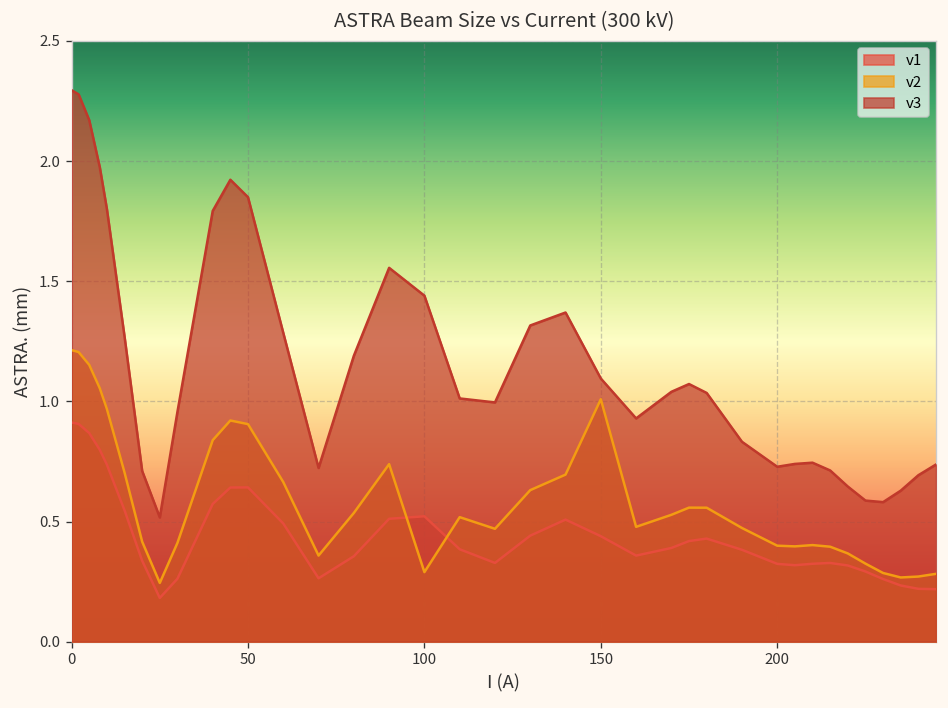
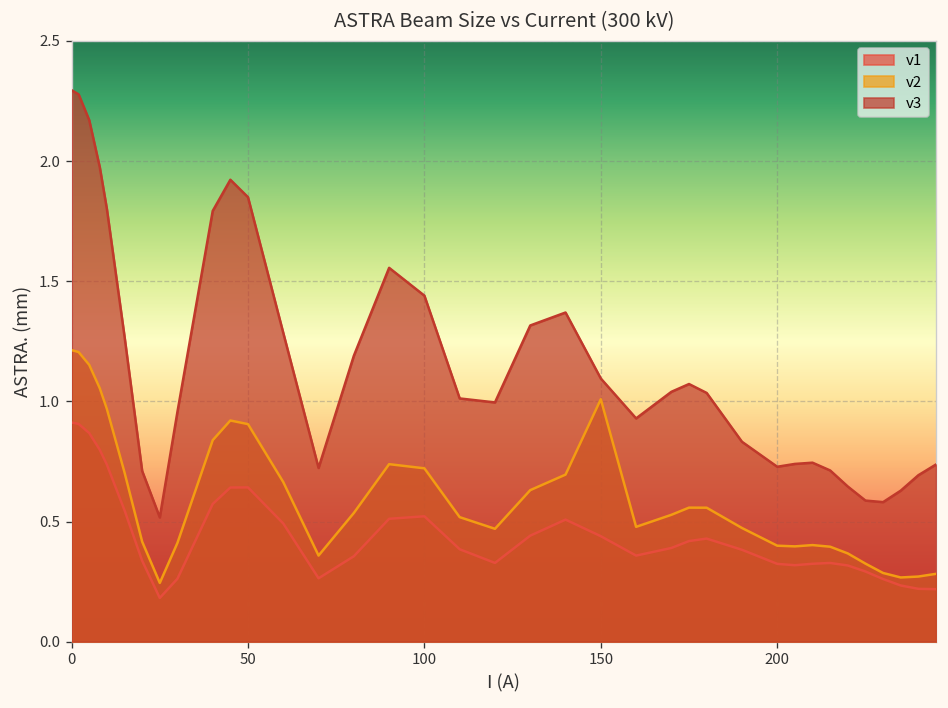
v2, 100: 0.29 -> 0.72
